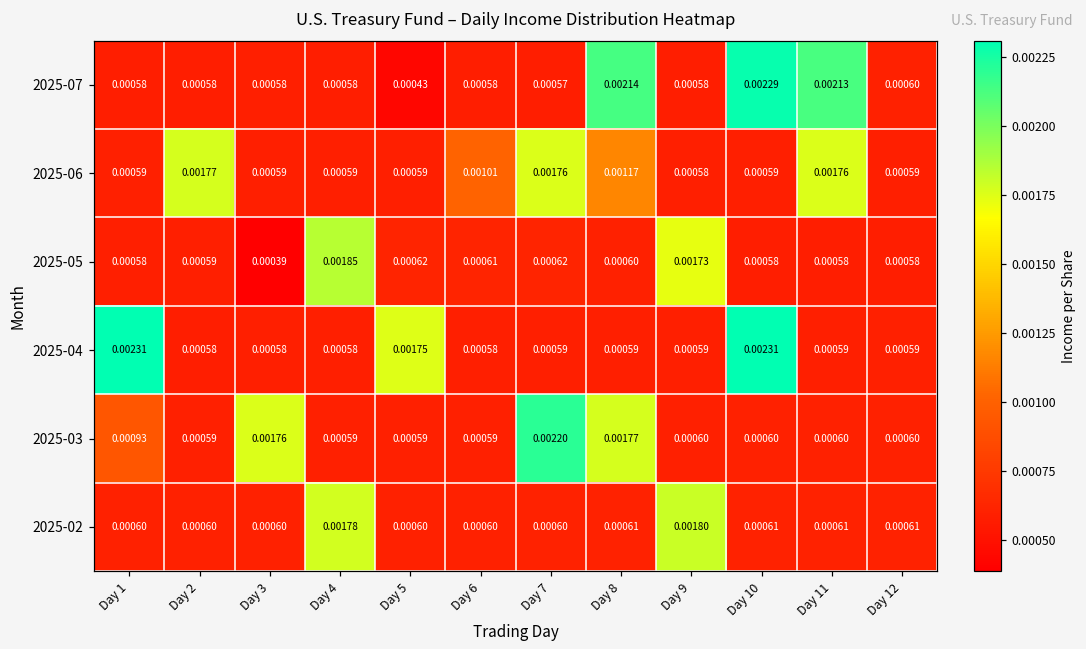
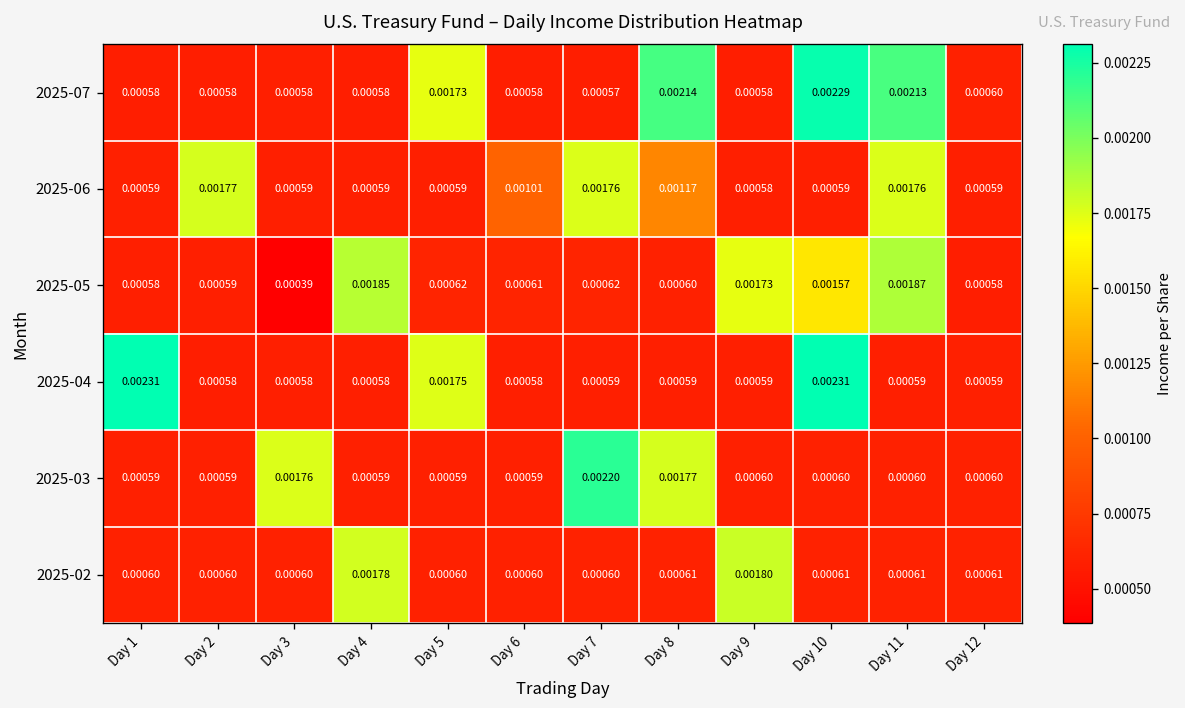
2025-07, Day 5: 0.00043 -> 0.00173
2025-05, Day 10: 0.00058 -> 0.00157
2025-05, Day 11: 0.00058 -> 0.00187
2025-03, Day 1: 0.00093 -> 0.00059
